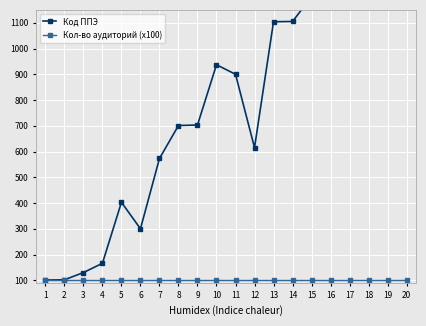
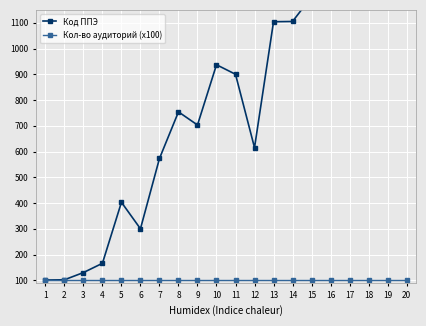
Код ППЭ, 8: 700 -> 750
